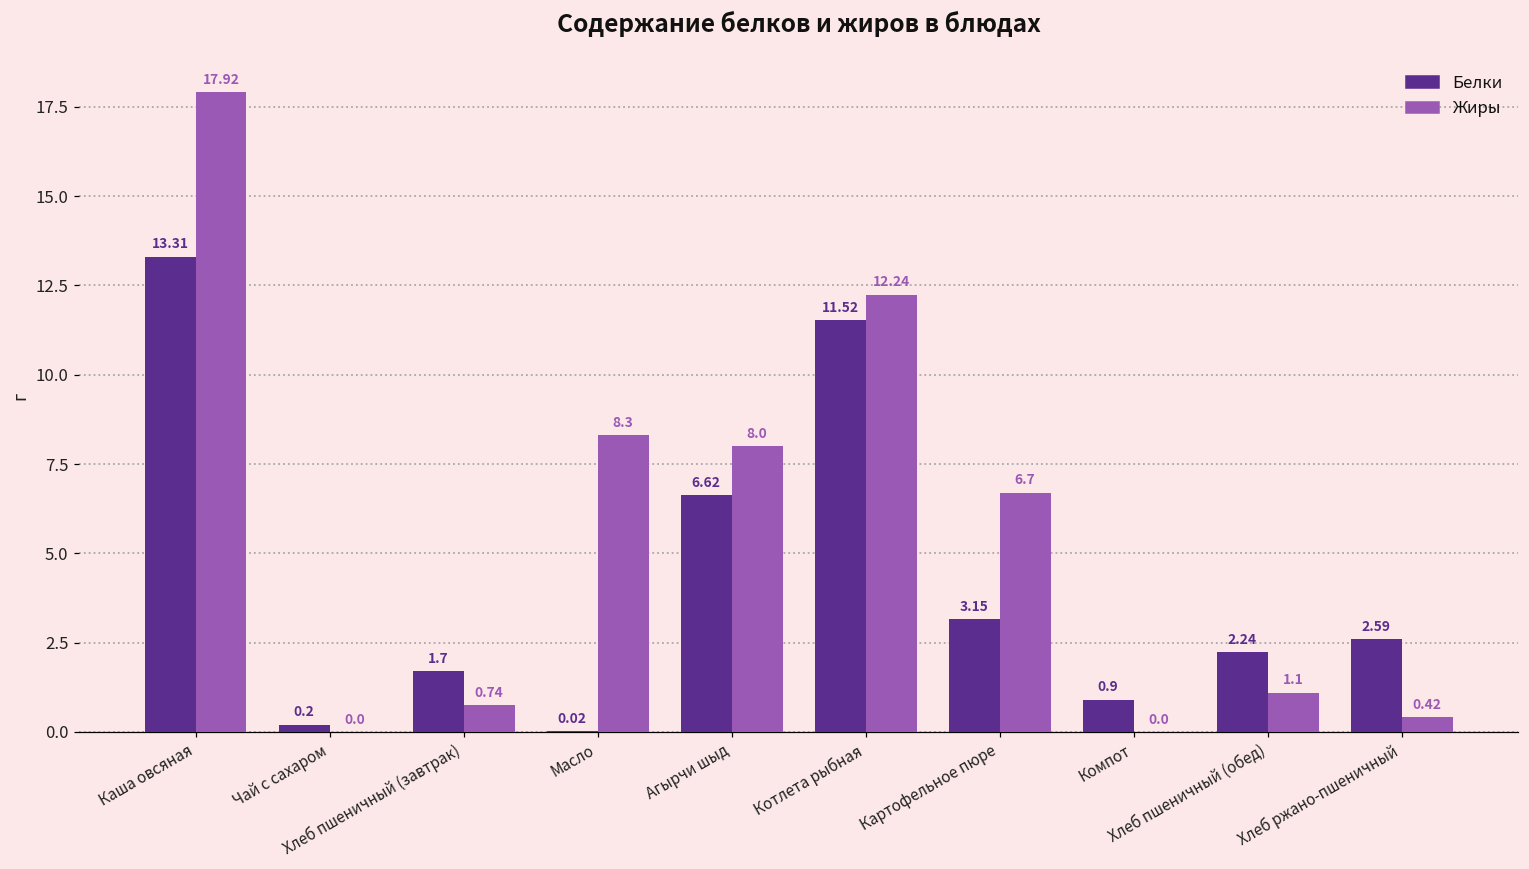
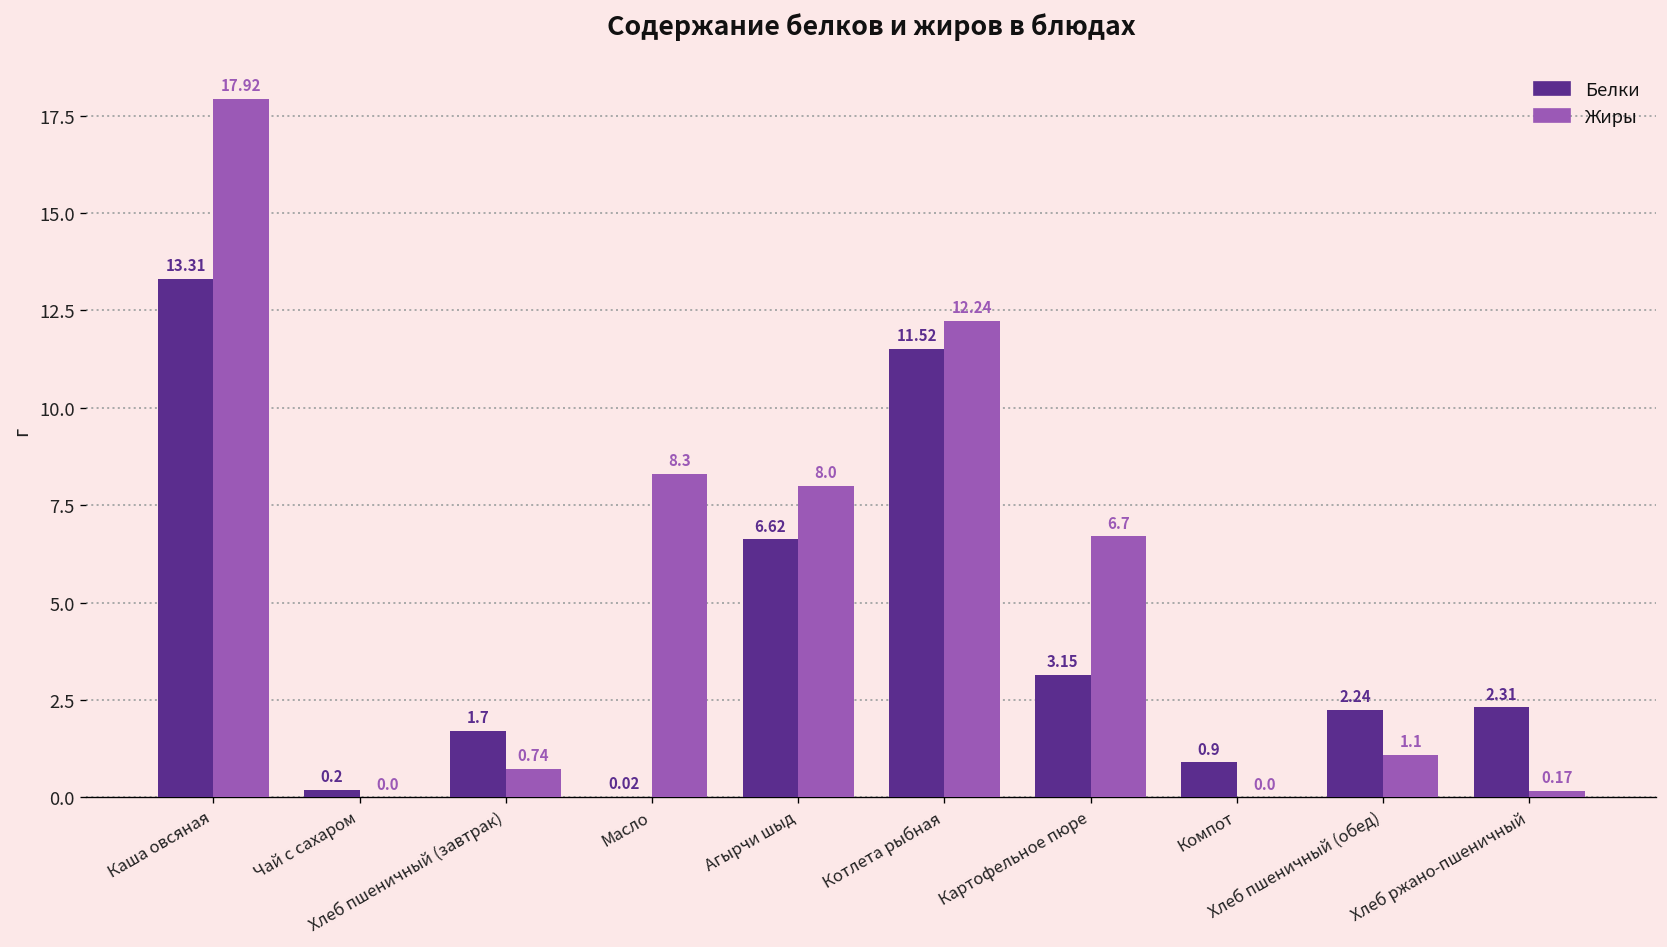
Белки, Хлеб ржано-пшеничный: 2.59 -> 2.31
Жиры, Хлеб ржано-пшеничный: 0.42 -> 0.17
